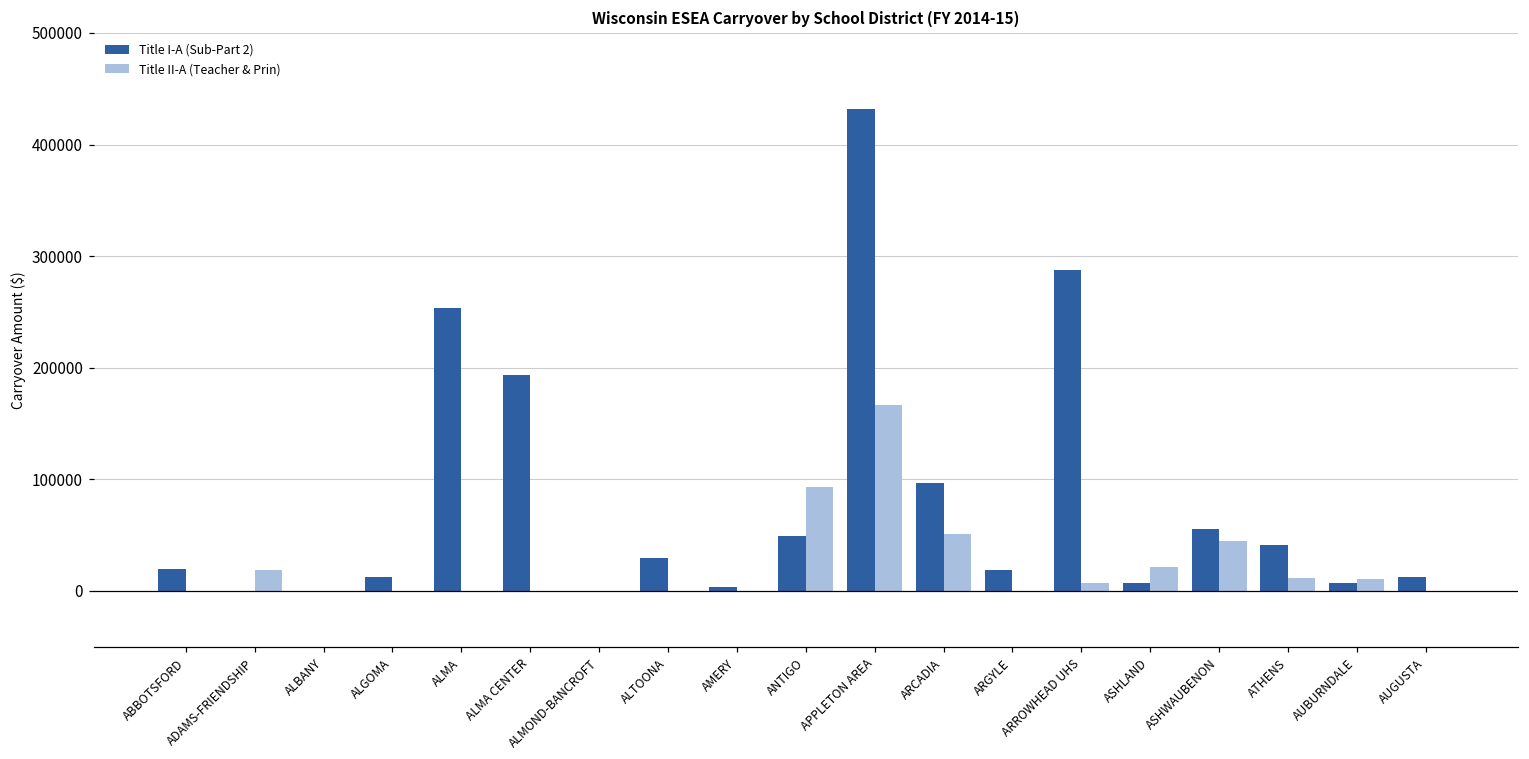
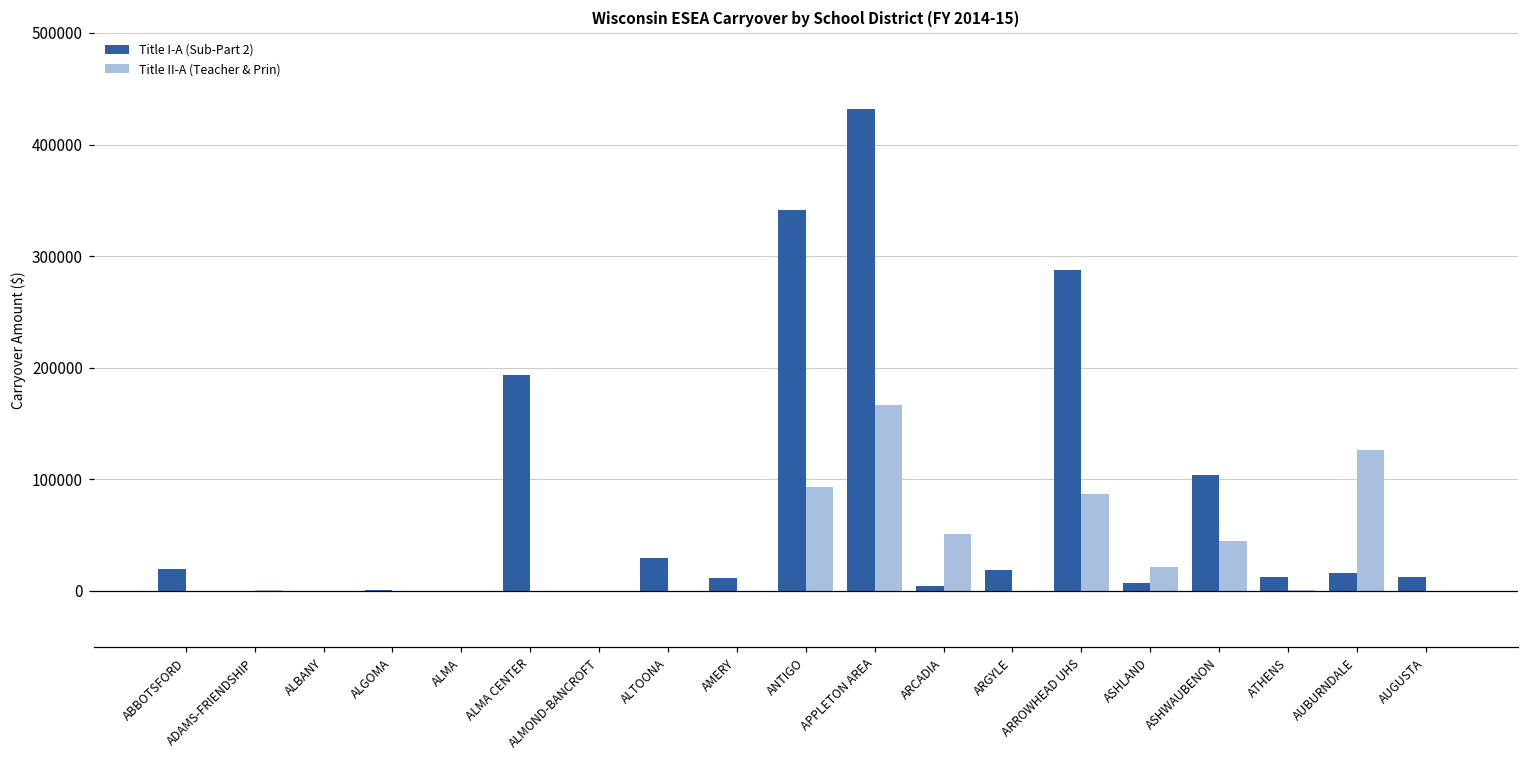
Title II-A (Teacher & Prin), ADAMS-FRIENDSHIP: 19000 -> 0
Title I-A (Sub-Part 2), ALGOMA: 13000 -> 1000
Title I-A (Sub-Part 2), ALMA: 253000 -> 0
Title I-A (Sub-Part 2), AMERY: 4000 -> 12000
Title I-A (Sub-Part 2), ANTIGO: 49000 -> 341000
Title I-A (Sub-Part 2), ARCADIA: 97000 -> 4000
Title II-A (Teacher & Prin), ARROWHEAD UHS: 7000 -> 87000
Title I-A (Sub-Part 2), ASHWAUBENON: 56000 -> 104000
Title I-A (Sub-Part 2), ATHENS: 41000 -> 13000
Title II-A (Teacher & Prin), ATHENS: 11000 -> 1000
Title I-A (Sub-Part 2), AUBURNDALE: 7000 -> 16000
Title II-A (Teacher & Prin), AUBURNDALE: 11000 -> 126000
